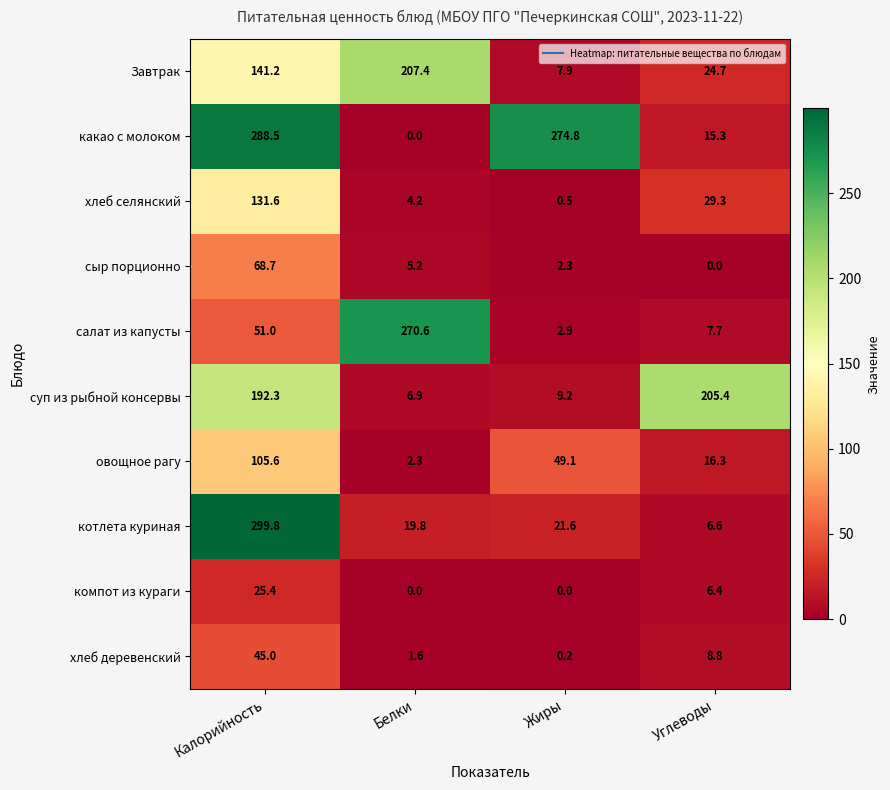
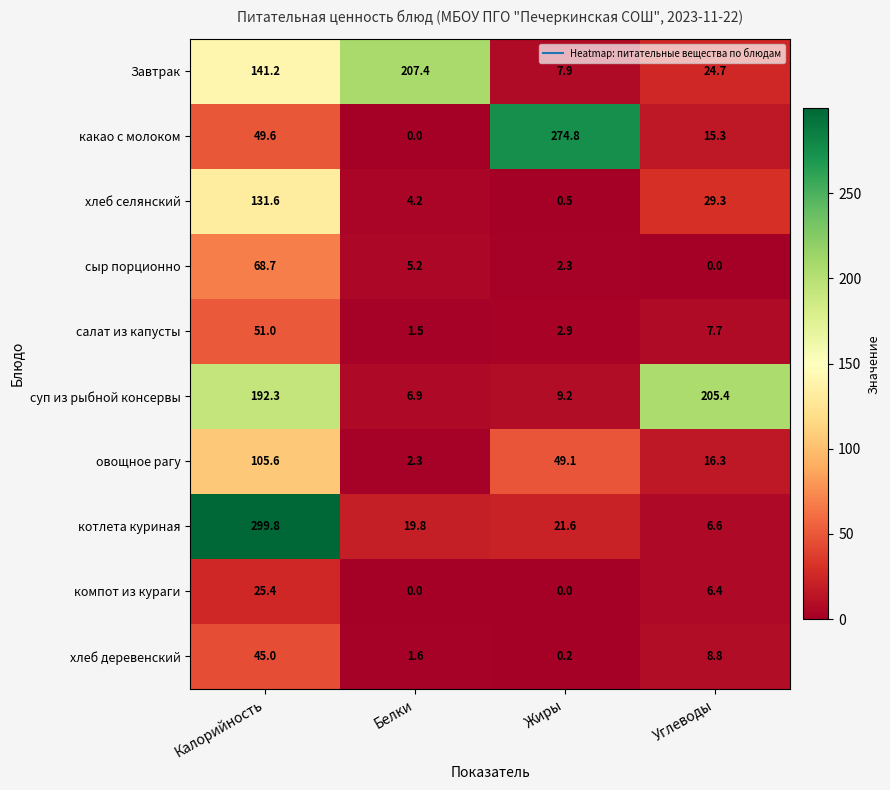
какао с молоком, Калорийность: 288.5 -> 49.6
салат из капусты, Белки: 270.6 -> 1.5
